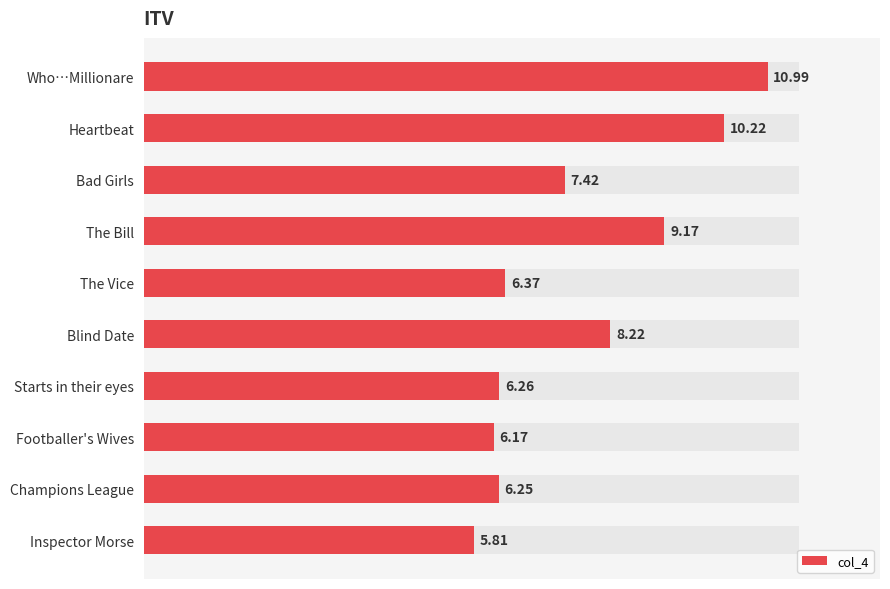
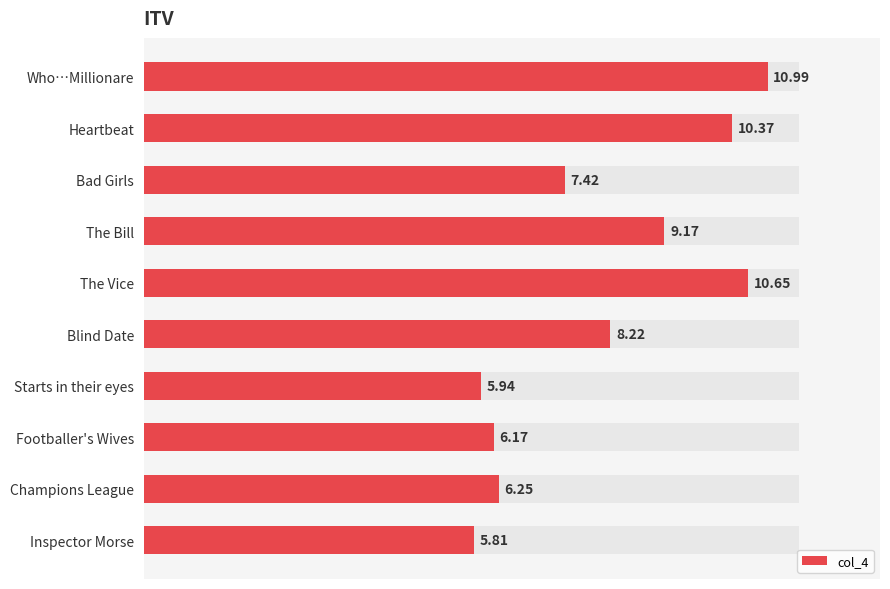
col_4, Heartbeat: 10.22 -> 10.37
col_4, The Vice: 6.37 -> 10.65
col_4, Starts in their eyes: 6.26 -> 5.94
